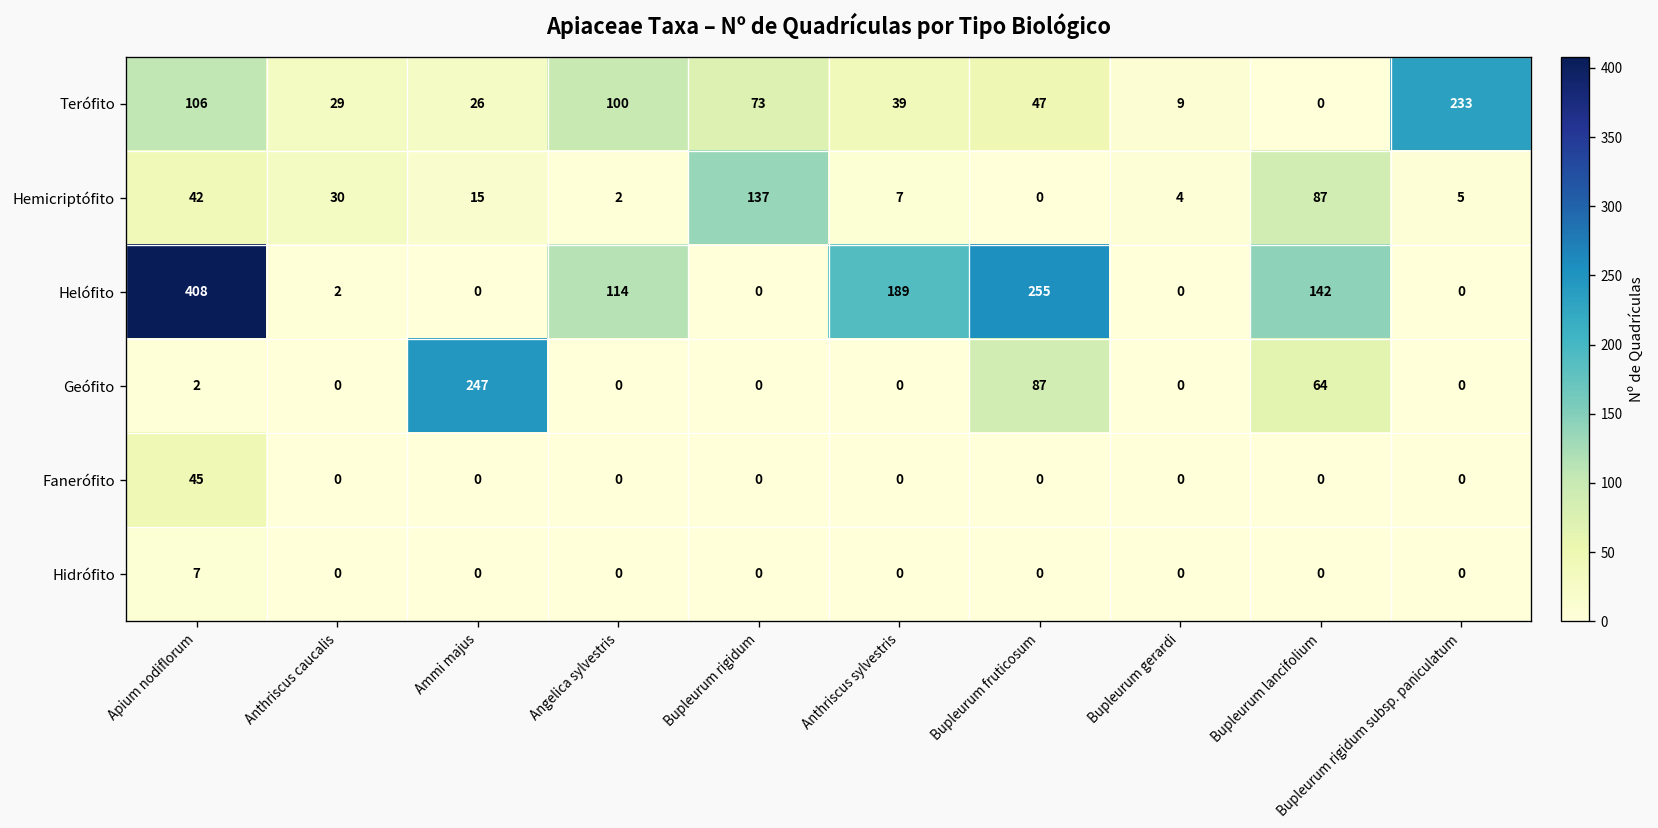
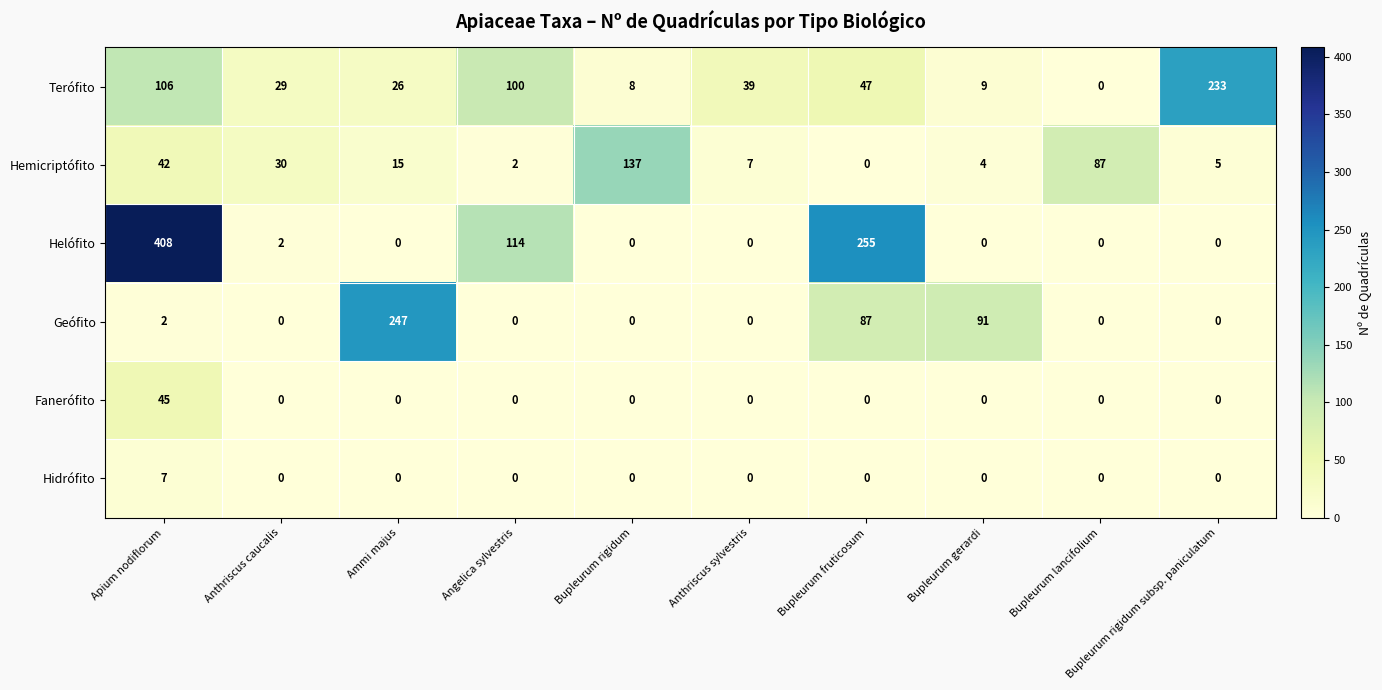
Terófito, Bupleurum rigidum: 73 -> 8
Helófito, Anthriscus sylvestris: 189 -> 0
Helófito, Bupleurum lancifolium: 142 -> 0
Geófito, Bupleurum gerardi: 0 -> 91
Geófito, Bupleurum lancifolium: 64 -> 0
